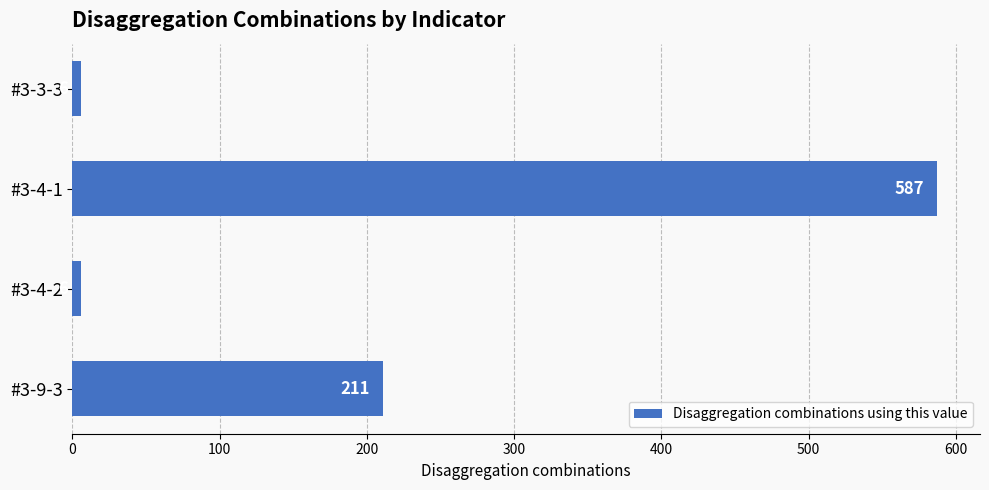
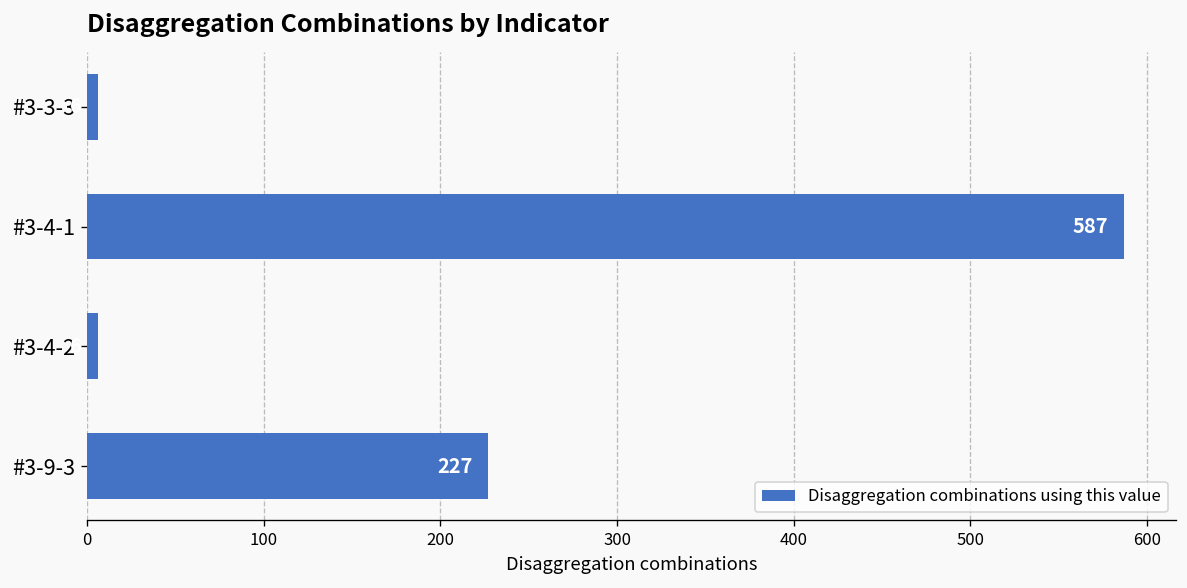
#3-9-3: 211 -> 227
